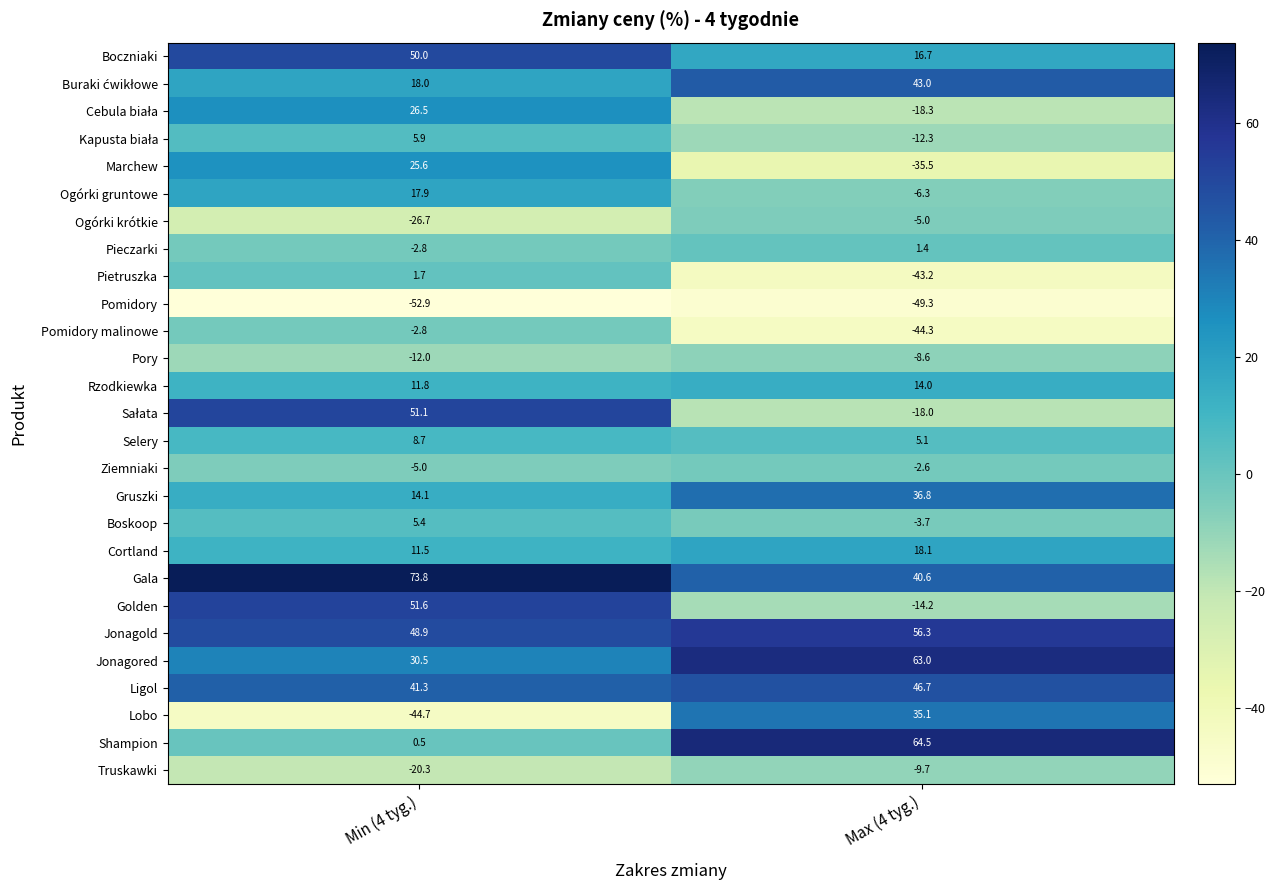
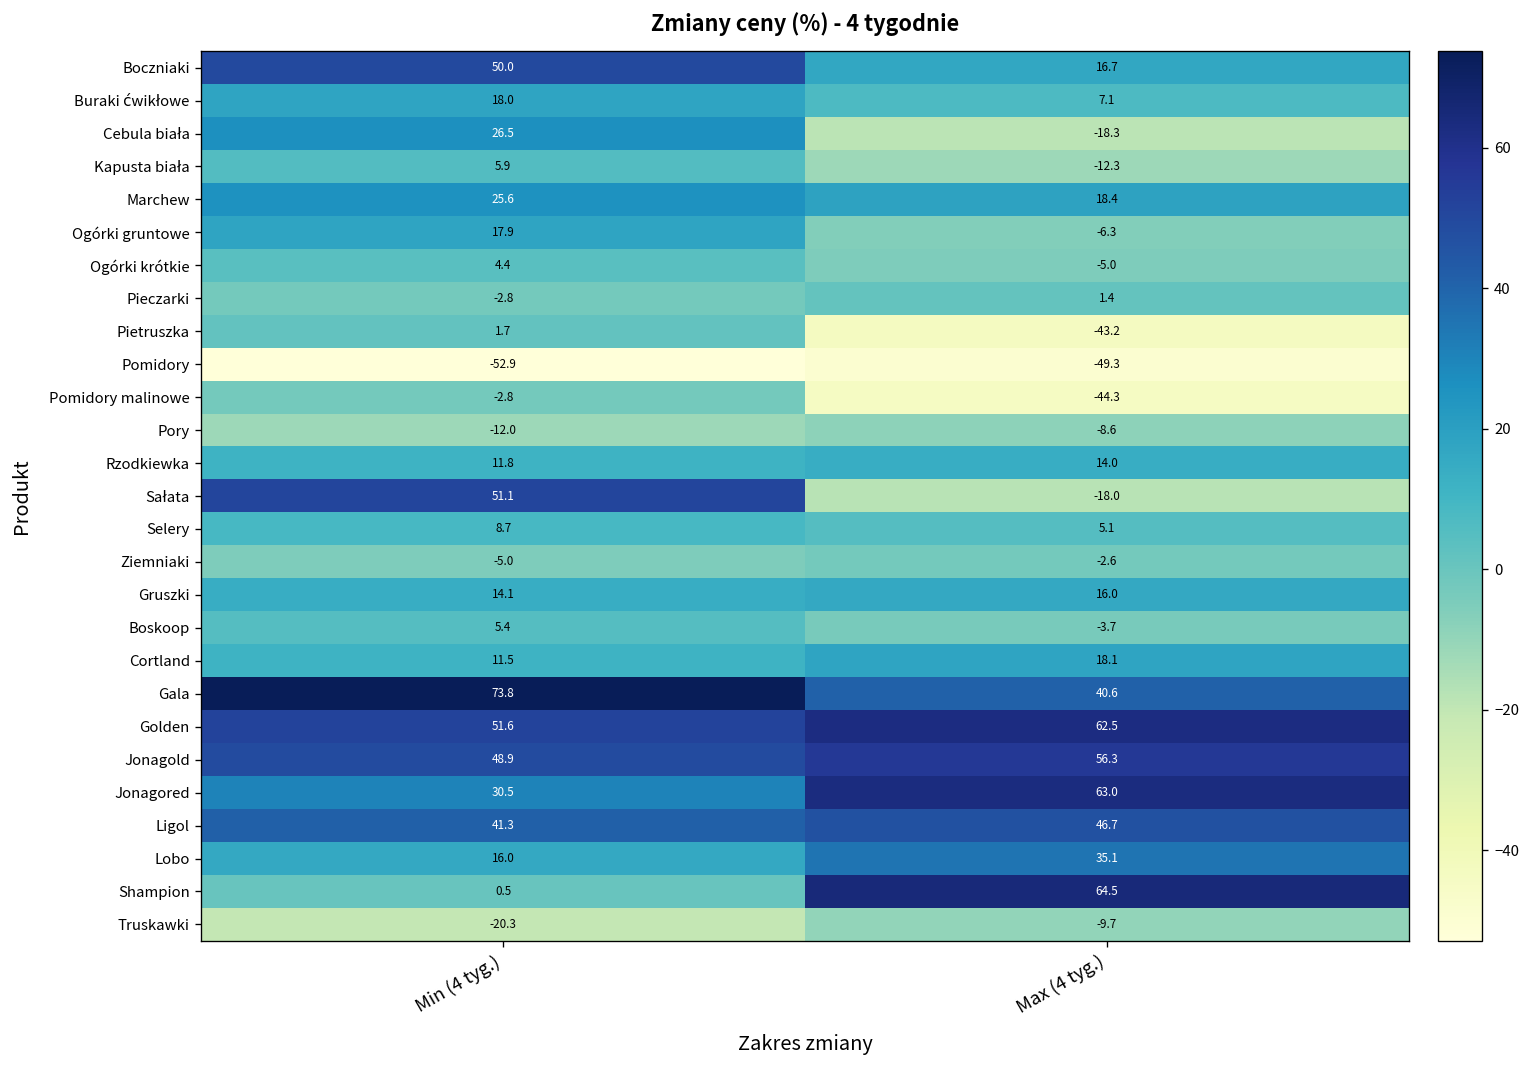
Buraki ćwikłowe, Max (4 tyg.): 43.0 -> 7.1
Marchew, Max (4 tyg.): -35.5 -> 18.4
Ogórki krótkie, Min (4 tyg.): -26.7 -> 4.4
Gruszki, Max (4 tyg.): 36.8 -> 16.0
Golden, Max (4 tyg.): -14.2 -> 62.5
Lobo, Min (4 tyg.): -44.7 -> 16.0
